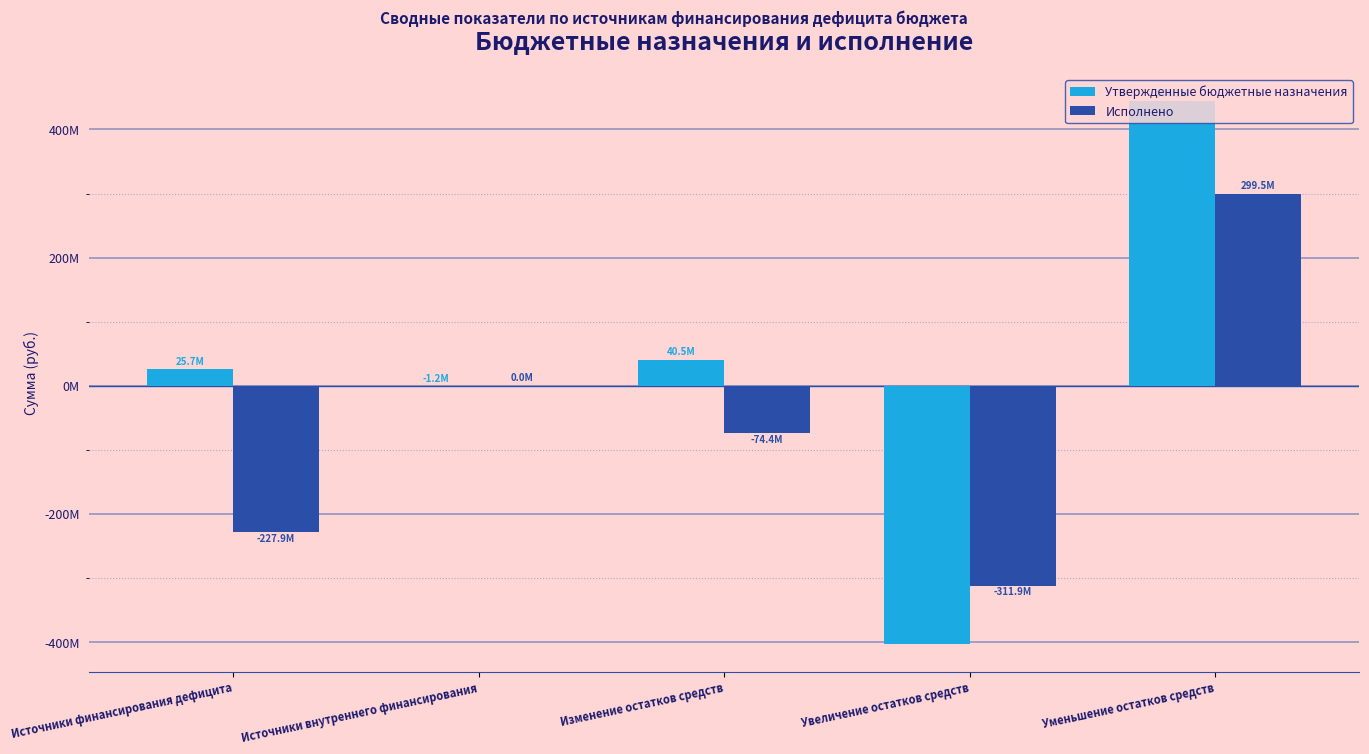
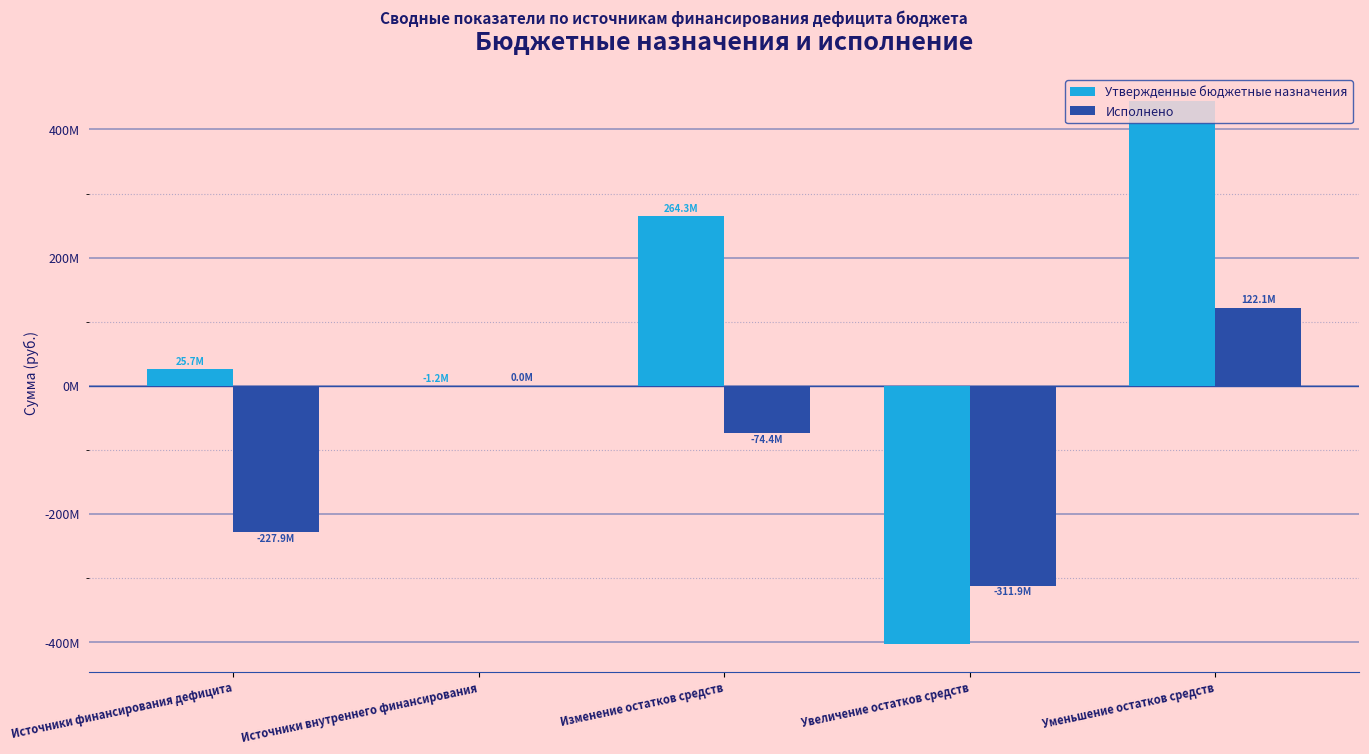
Утвержденные бюджетные назначения, Изменение остатков средств: 40.5M -> 264.3M
Исполнено, Уменьшение остатков средств: 299.5M -> 122.1M
